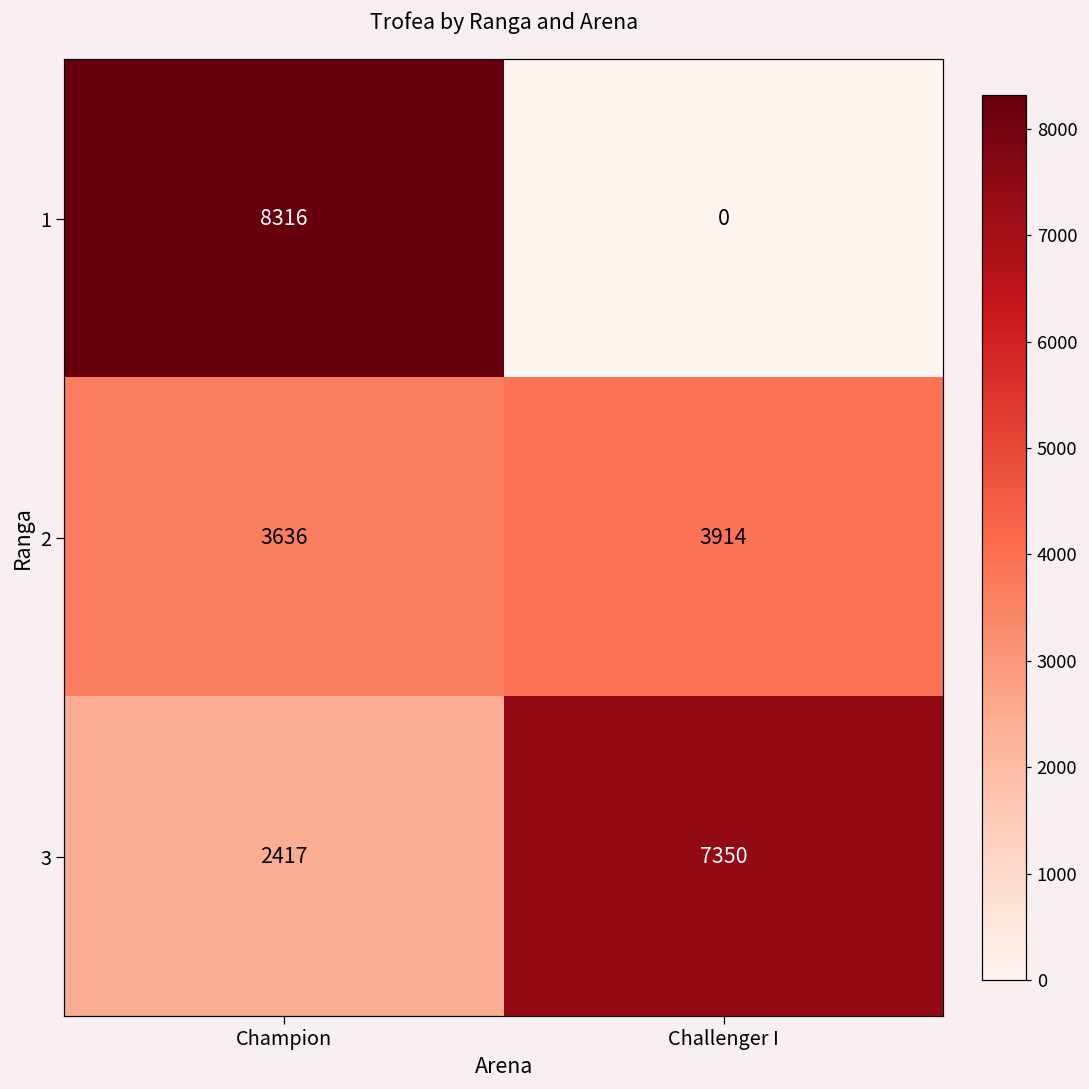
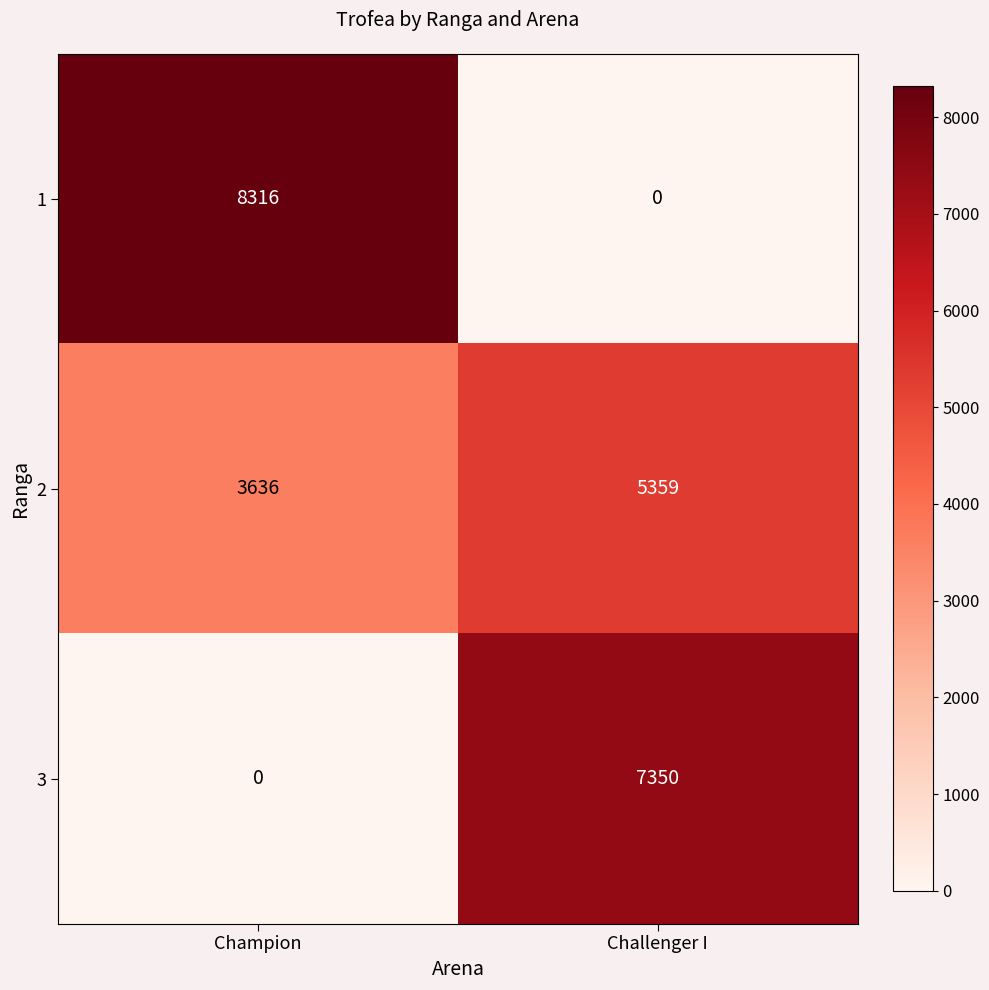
2, Challenger I: 3914 -> 5359
3, Champion: 2417 -> 0
